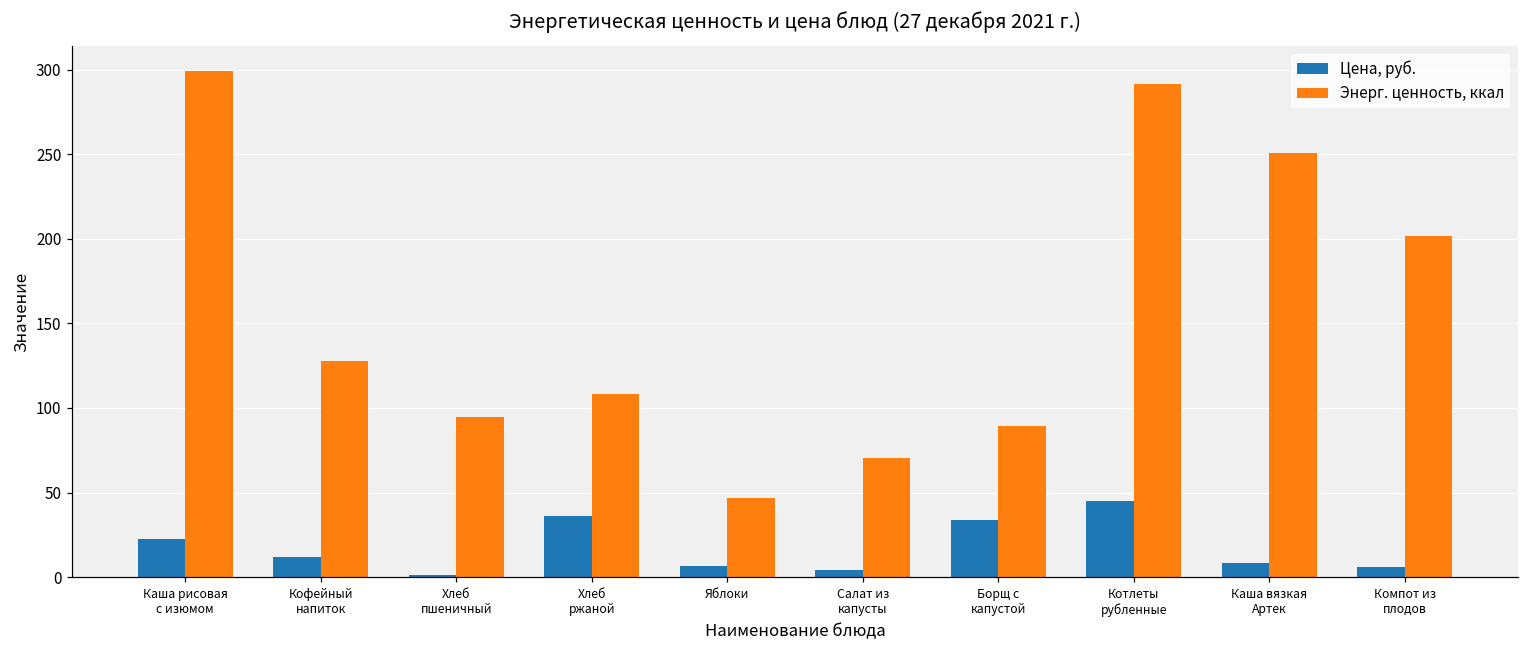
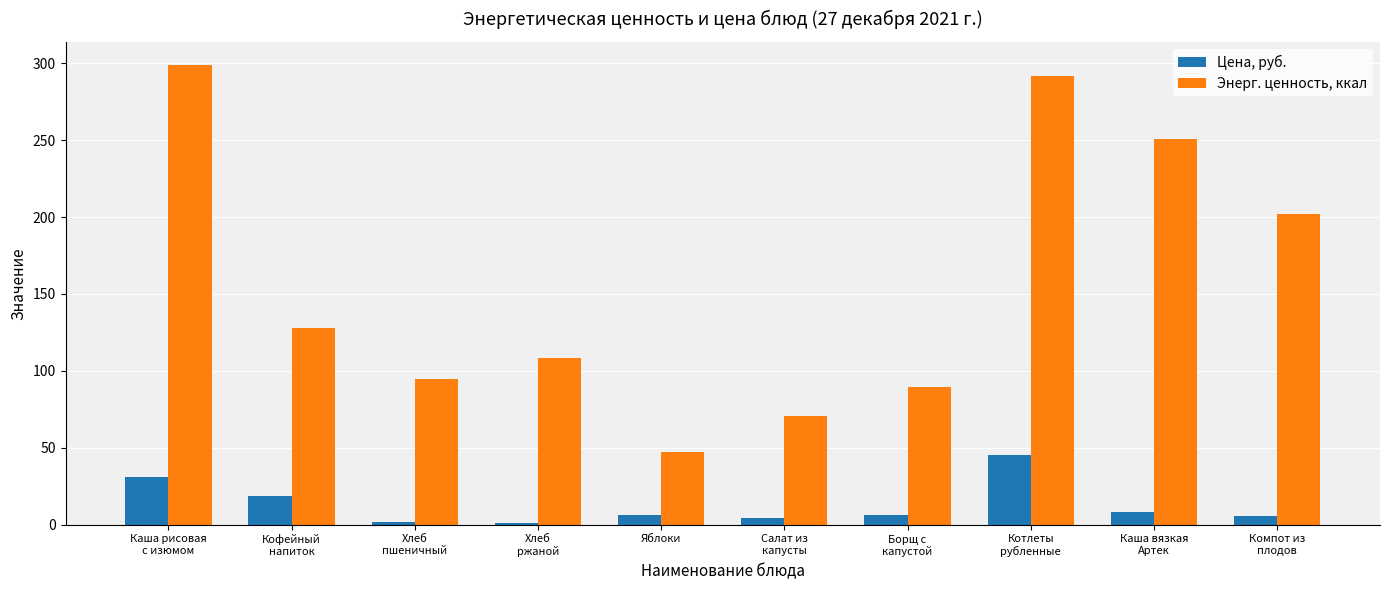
Цена, руб., Каша рисовая с изюмом: 22 -> 31
Цена, руб., Кофейный напиток: 12 -> 19
Цена, руб., Хлеб ржаной: 36 -> 1
Цена, руб., Борщ с капустой: 34 -> 6
